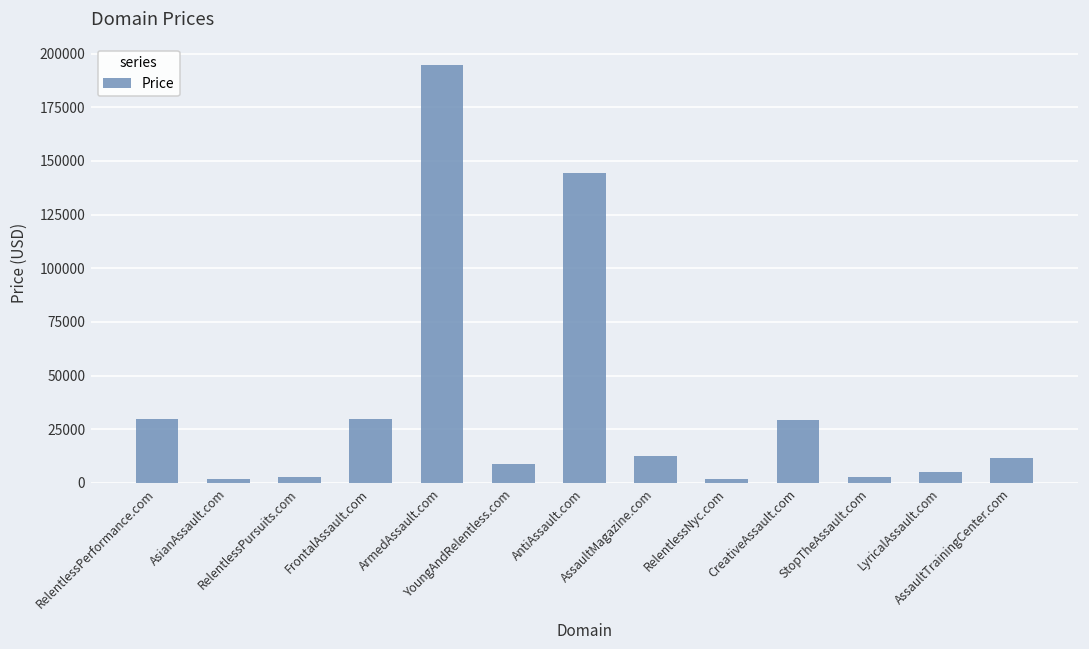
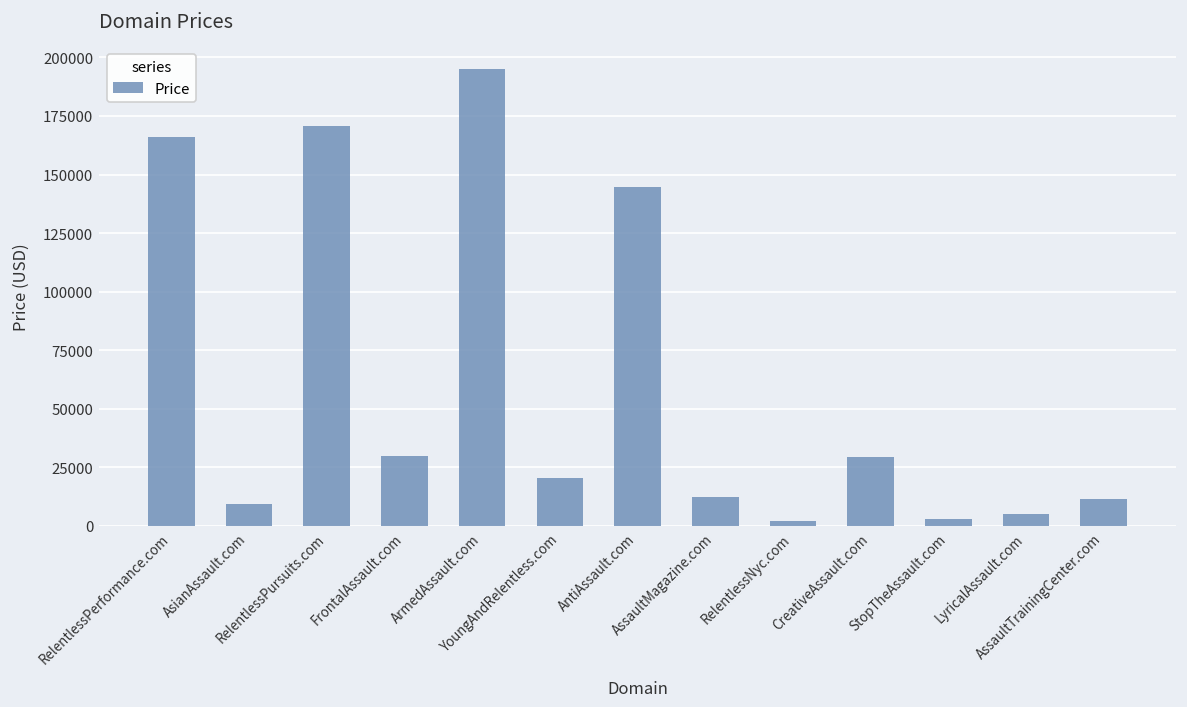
RelentlessPerformance.com: 30000 -> 166000
AsianAssault.com: 2000 -> 9000
RelentlessPursuits.com: 3000 -> 171000
YoungAndRelentless.com: 9000 -> 20000
